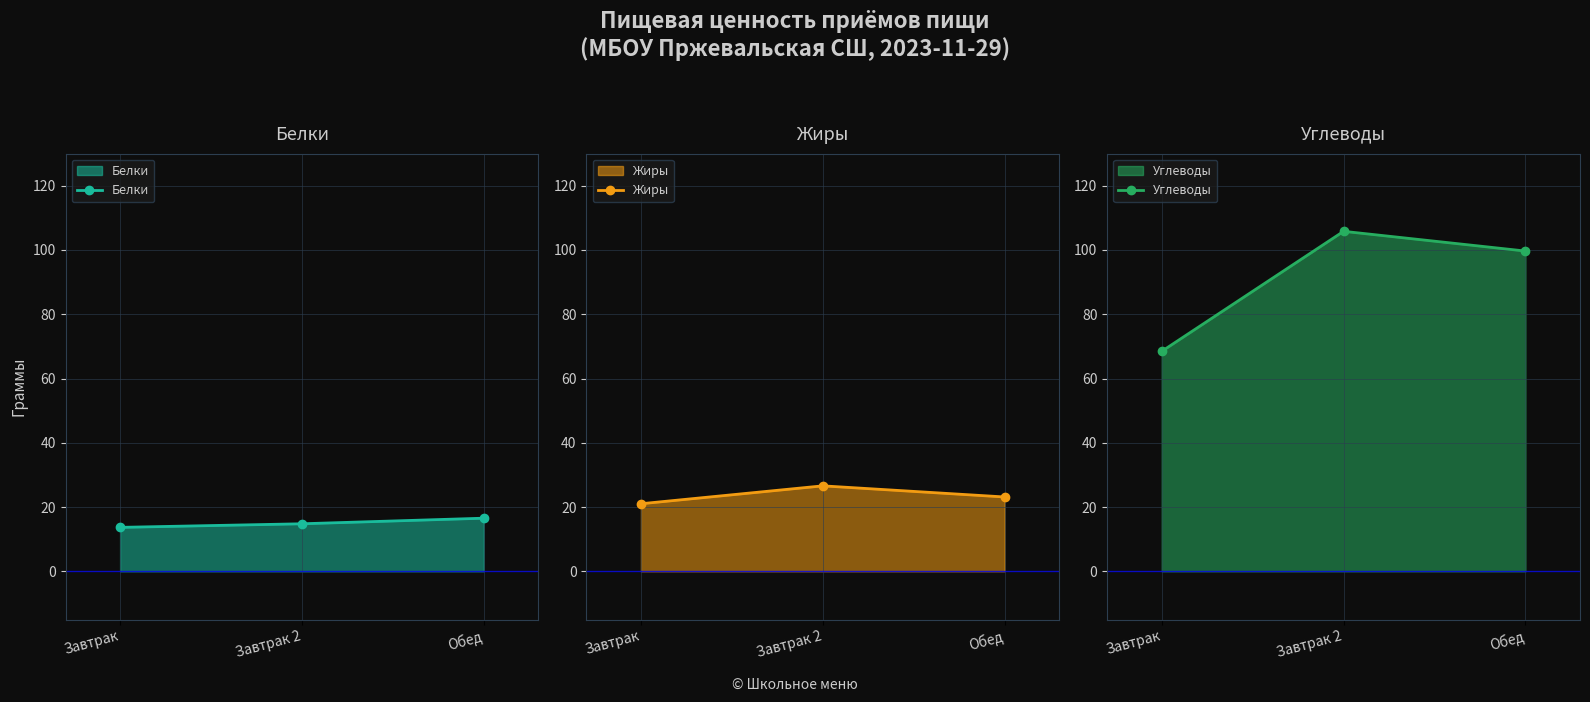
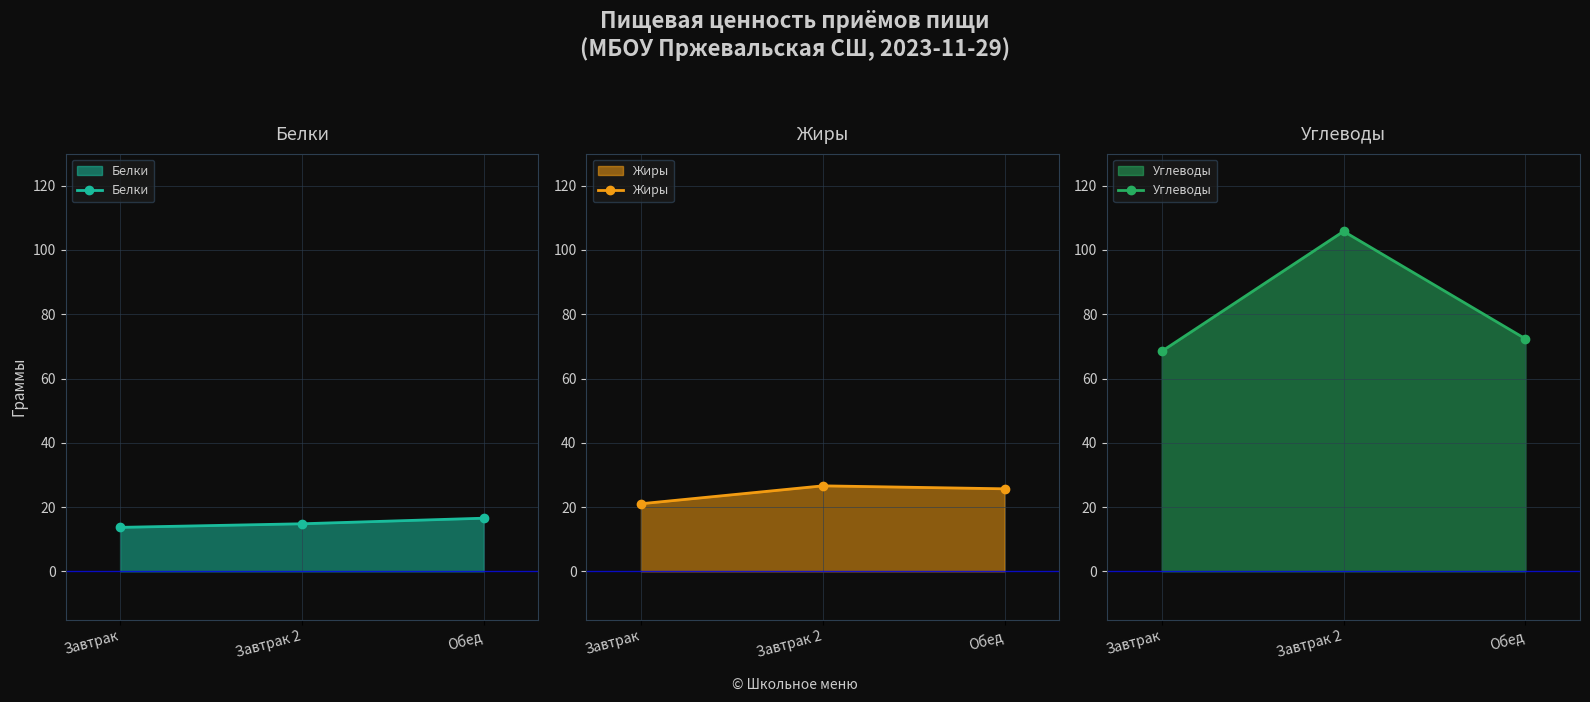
Жиры, Обед: 23 -> 26
Углеводы, Обед: 100 -> 72
